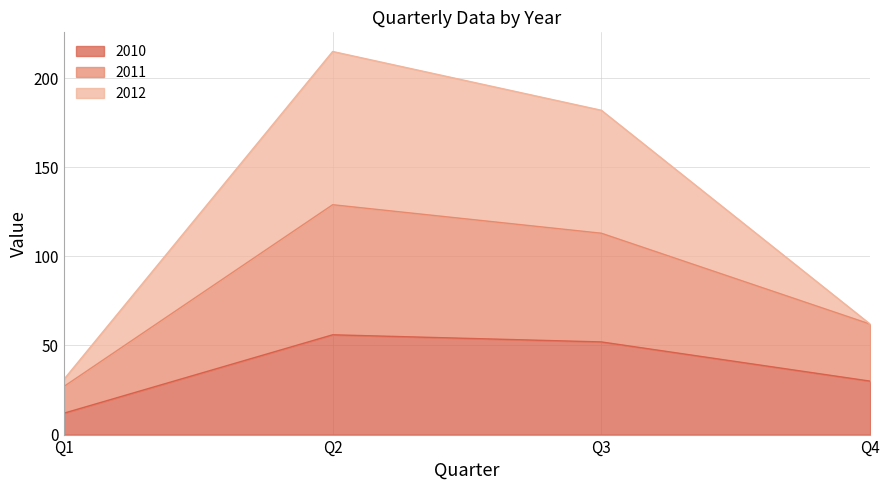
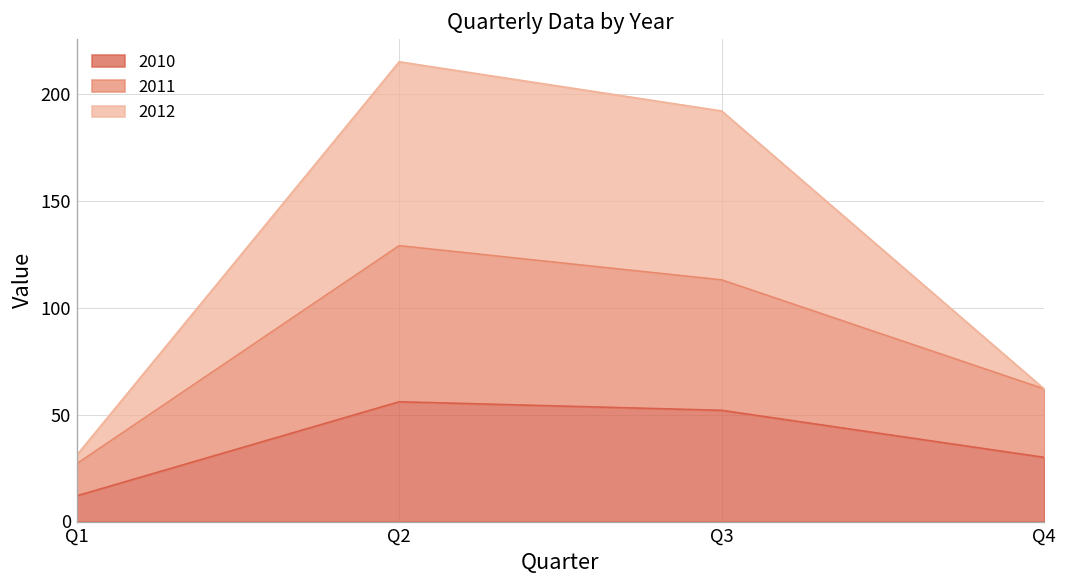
2012, Q3: 69 -> 79
